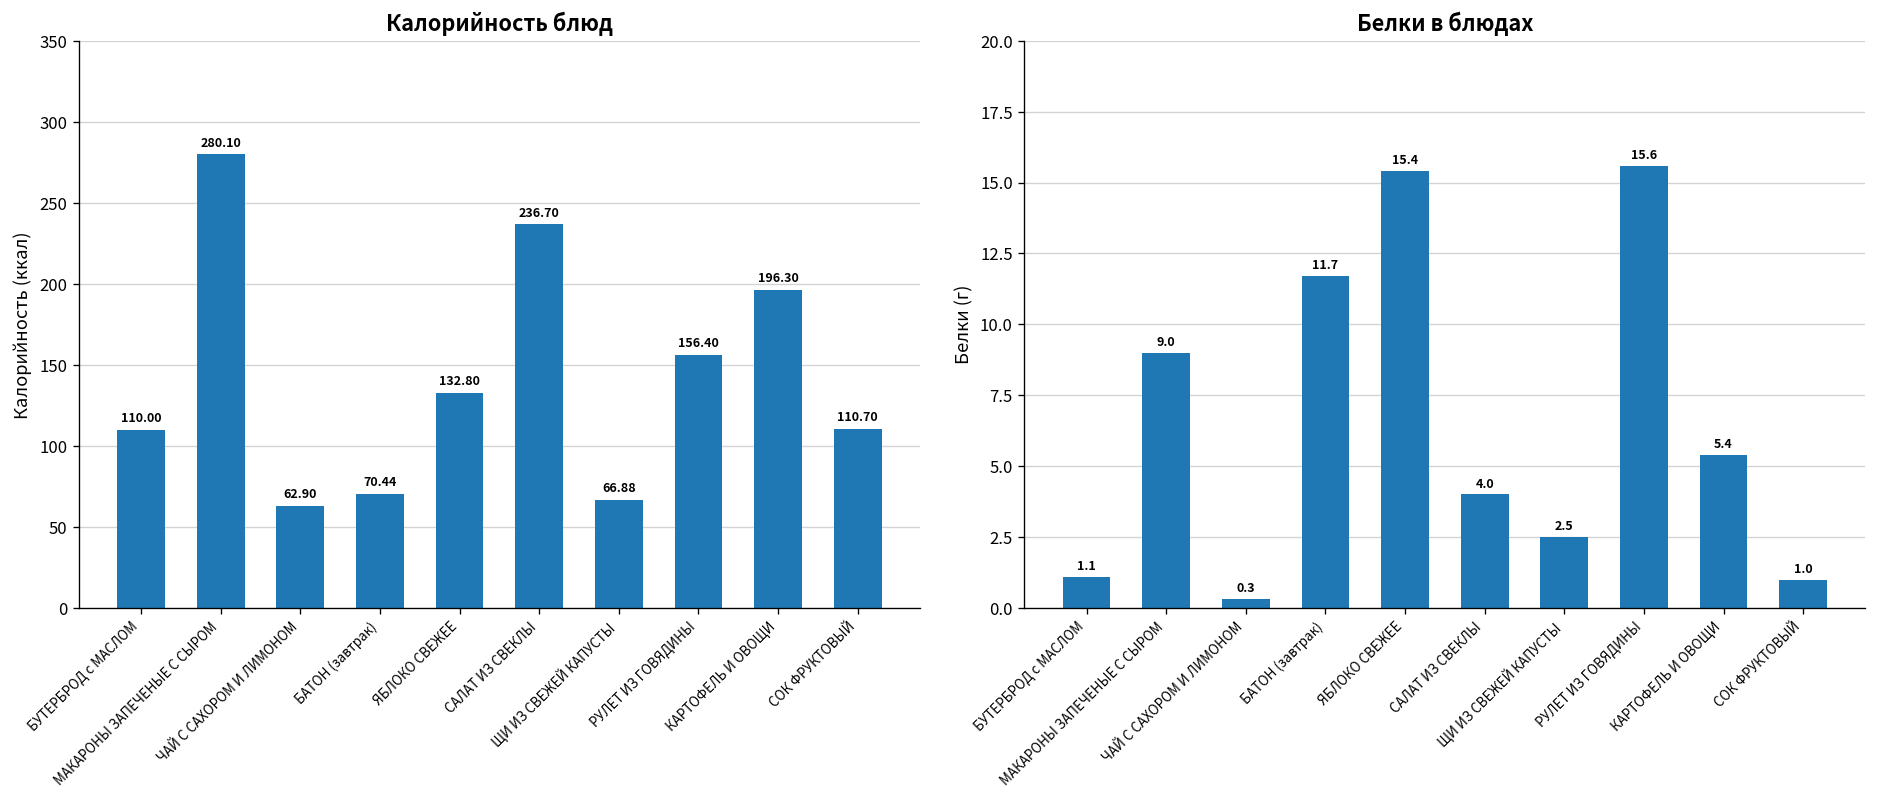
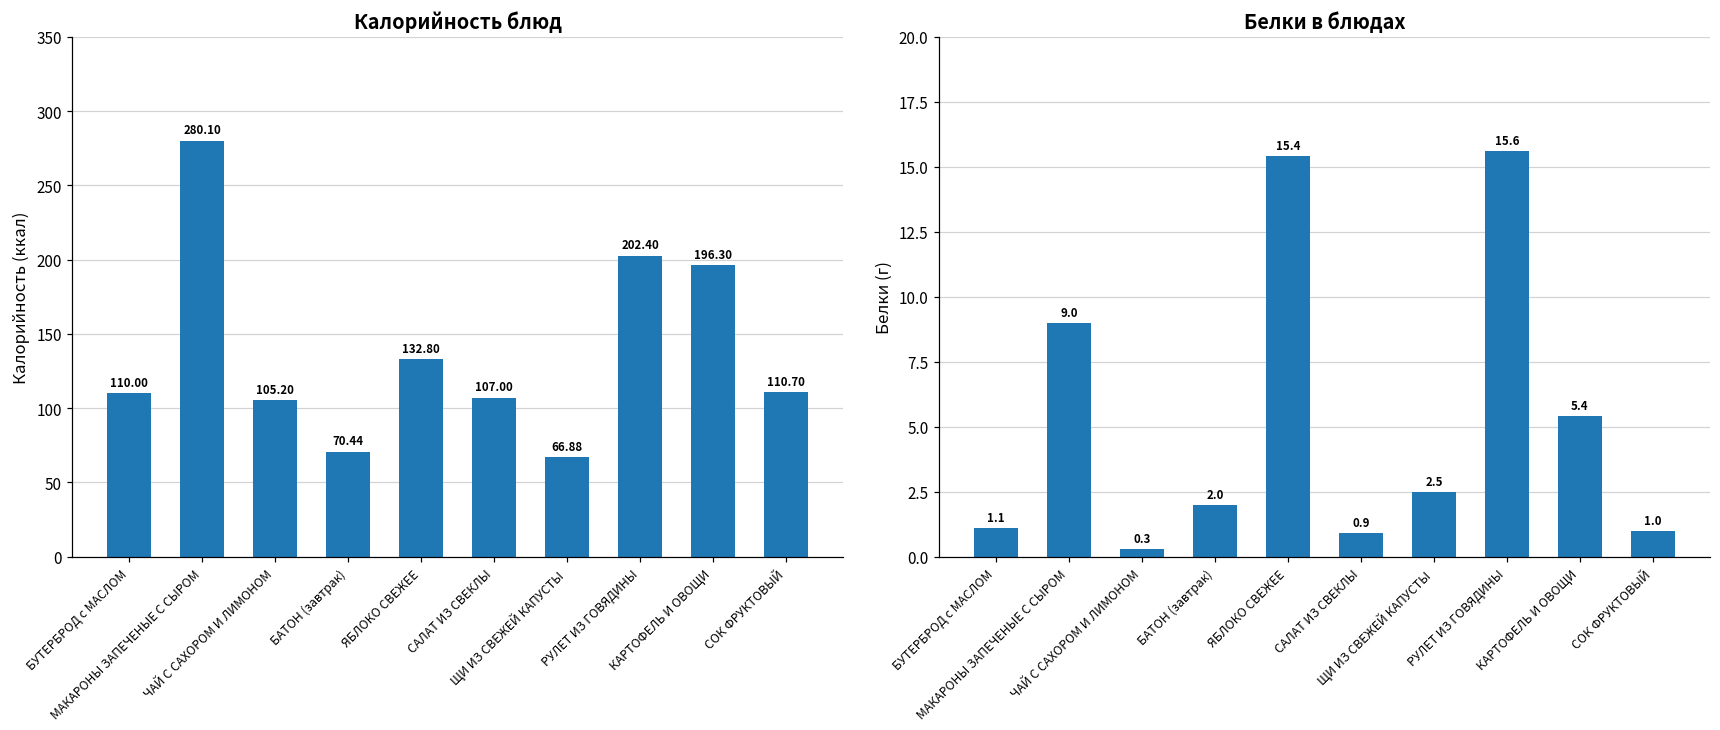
Калорийность блюд, ЧАЙ С САХОРОМ И ЛИМОНОМ: 62.90 -> 105.20
Калорийность блюд, САЛАТ ИЗ СВЕКЛЫ: 236.70 -> 107.00
Калорийность блюд, РУЛЕТ ИЗ ГОВЯДИНЫ: 156.40 -> 202.40
Белки в блюдах, БАТОН (завтрак): 11.7 -> 2.0
Белки в блюдах, САЛАТ ИЗ СВЕКЛЫ: 4.0 -> 0.9
